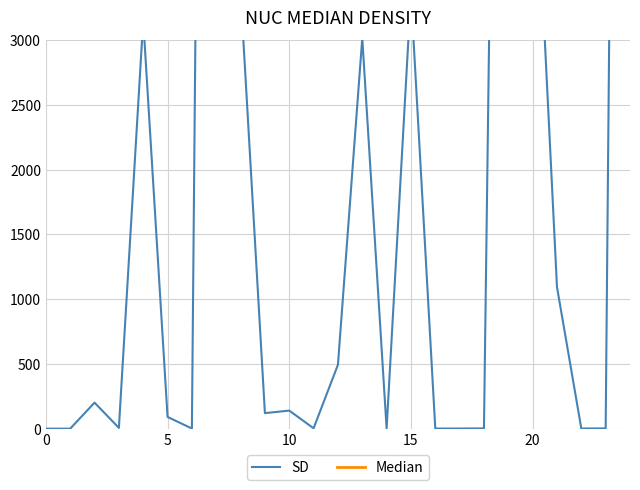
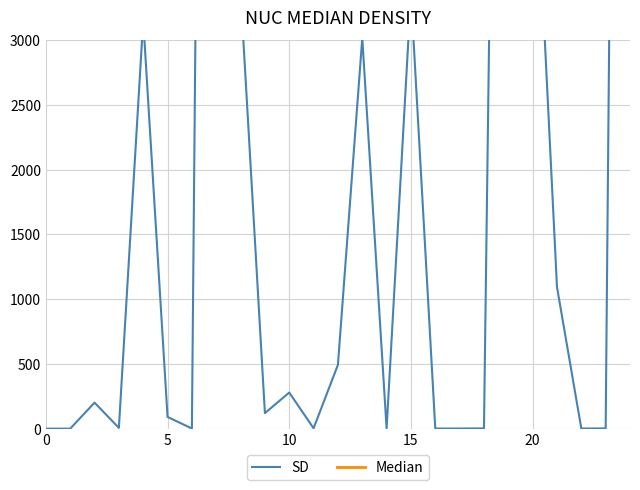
SD, 10: 140 -> 280
